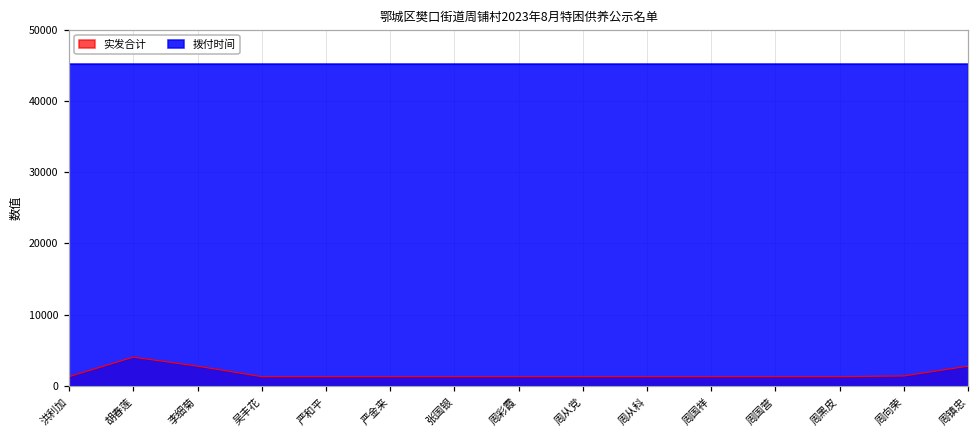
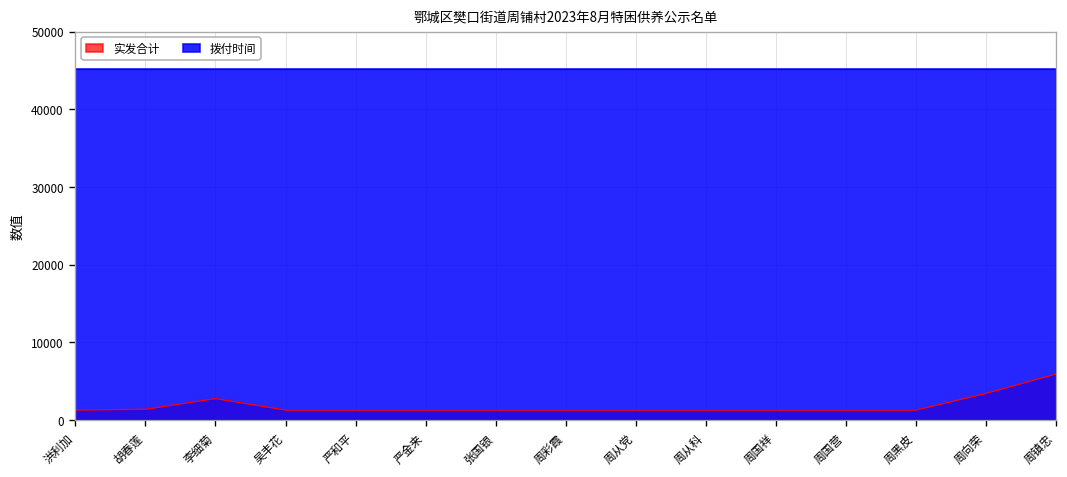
实发合计, 胡春莲: 4000 -> 1000
实发合计, 周向荣: 1000 -> 3000
实发合计, 周镇忠: 3000 -> 6000
